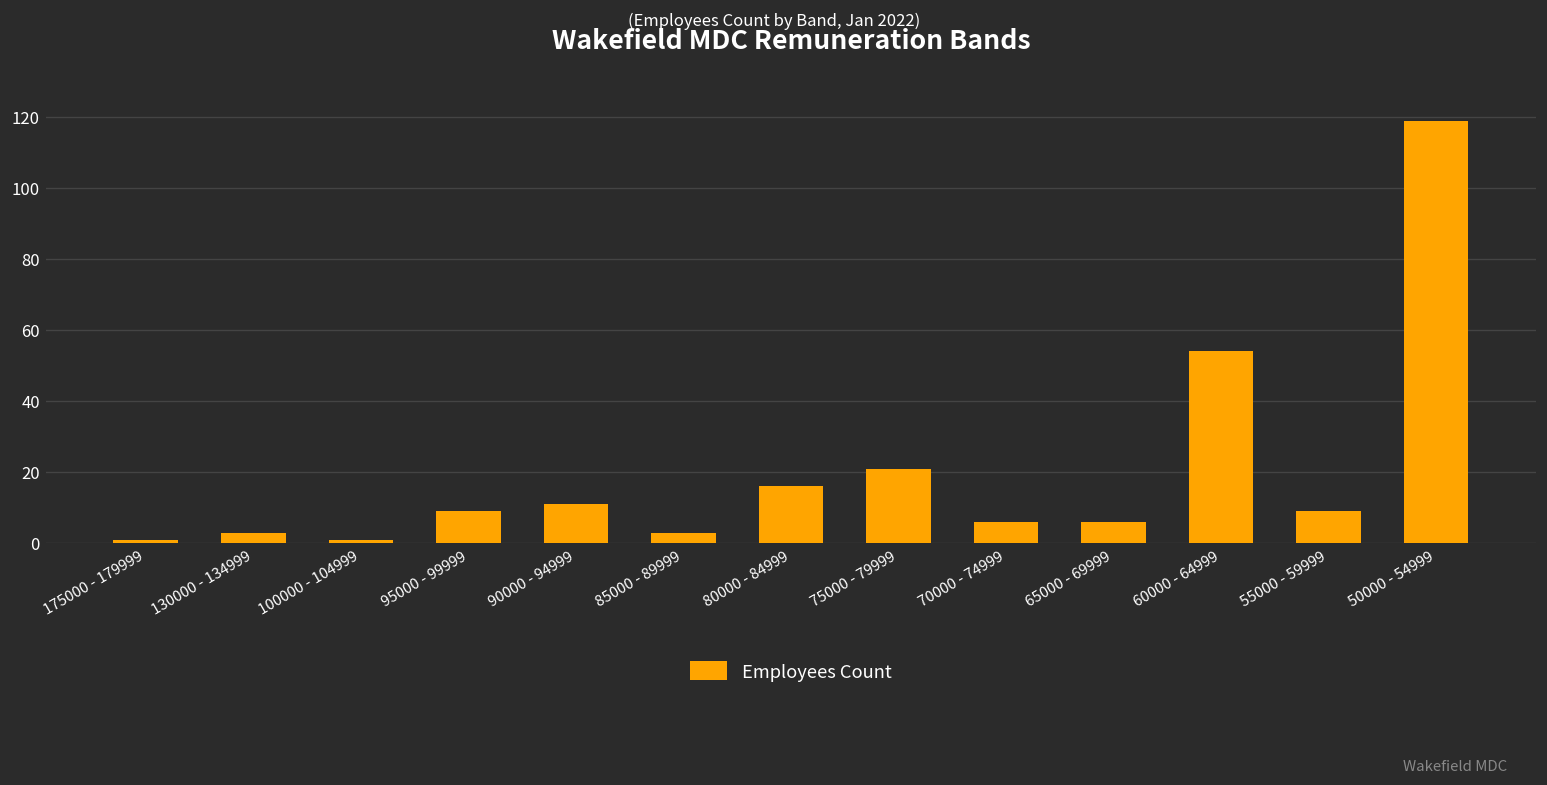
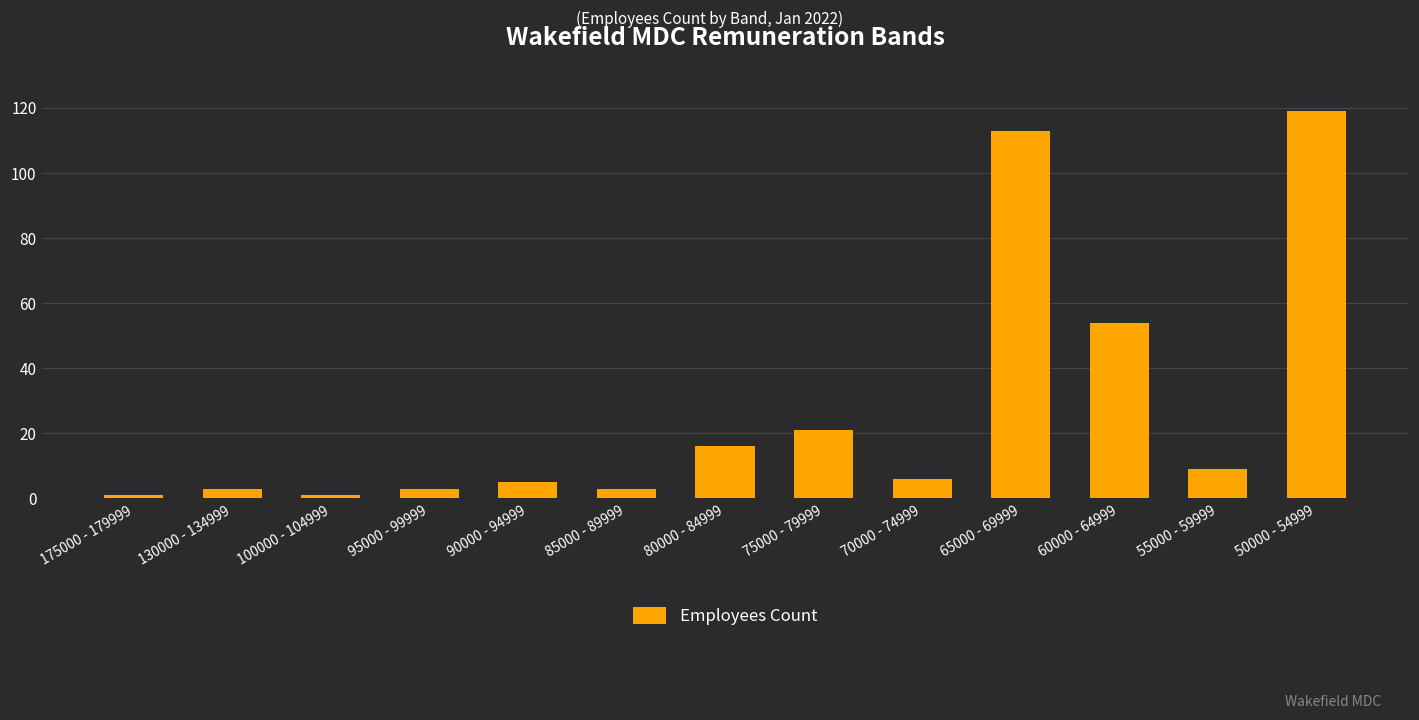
95000 - 99999: 9 -> 3
90000 - 94999: 11 -> 5
65000 - 69999: 6 -> 113
